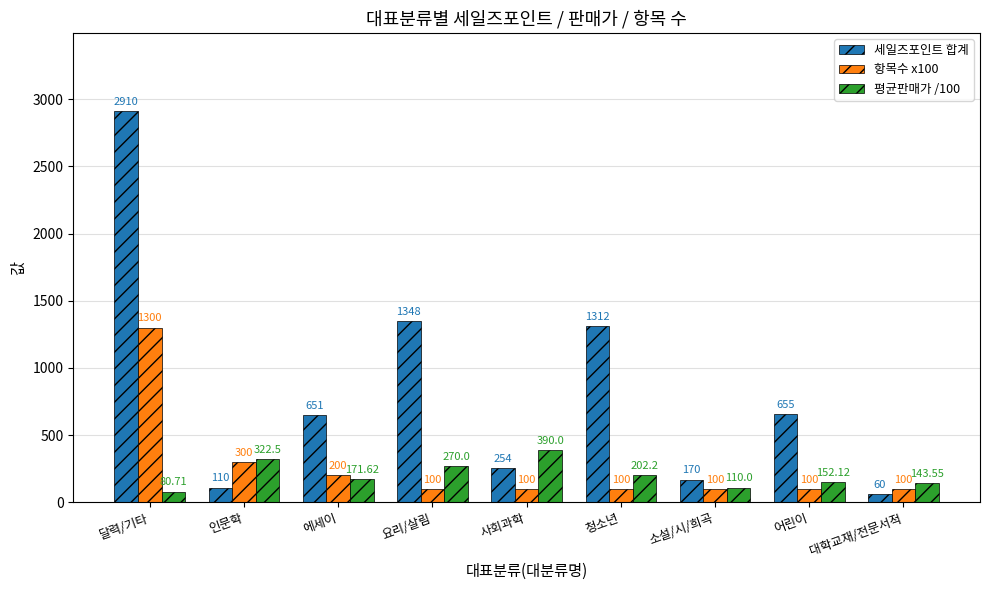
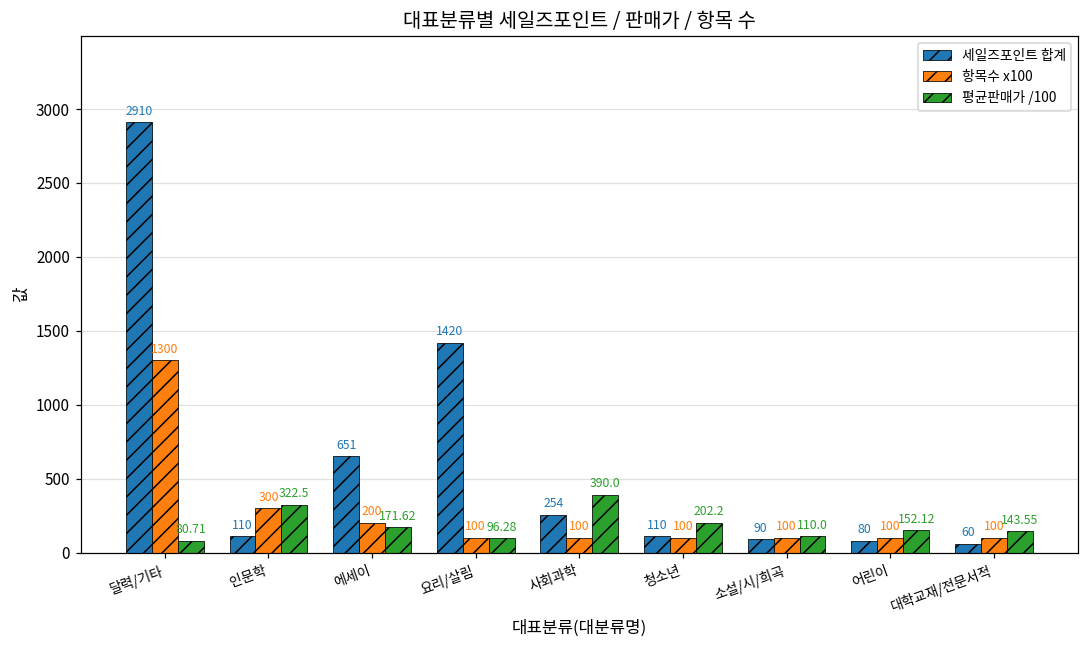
세일즈포인트 합계, 요리/살림: 1348 -> 1420
평균판매가 /100, 요리/살림: 270.0 -> 96.28
세일즈포인트 합계, 청소년: 1312 -> 110
세일즈포인트 합계, 소설/시/희곡: 170 -> 90
세일즈포인트 합계, 어린이: 655 -> 80
